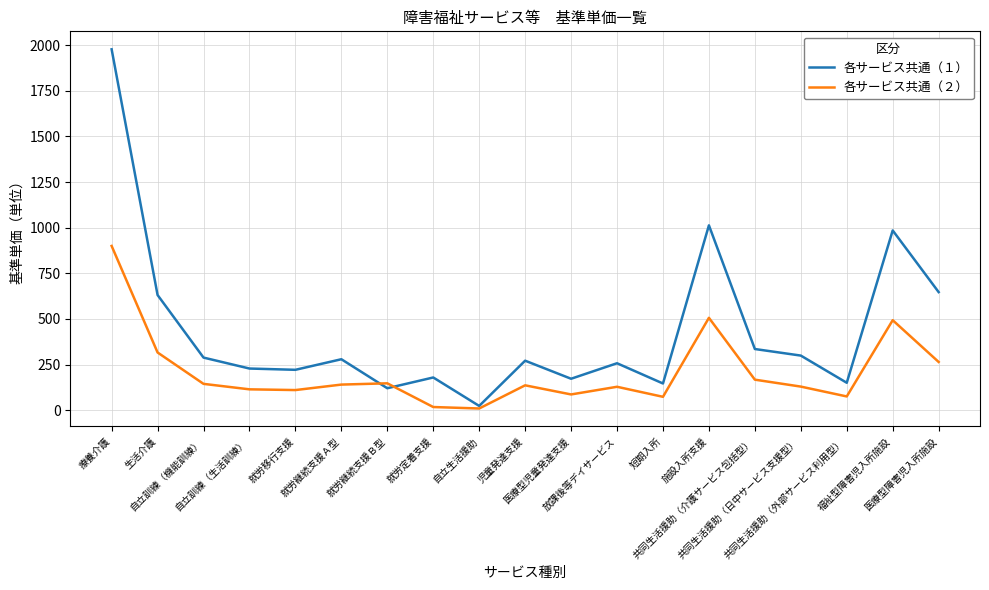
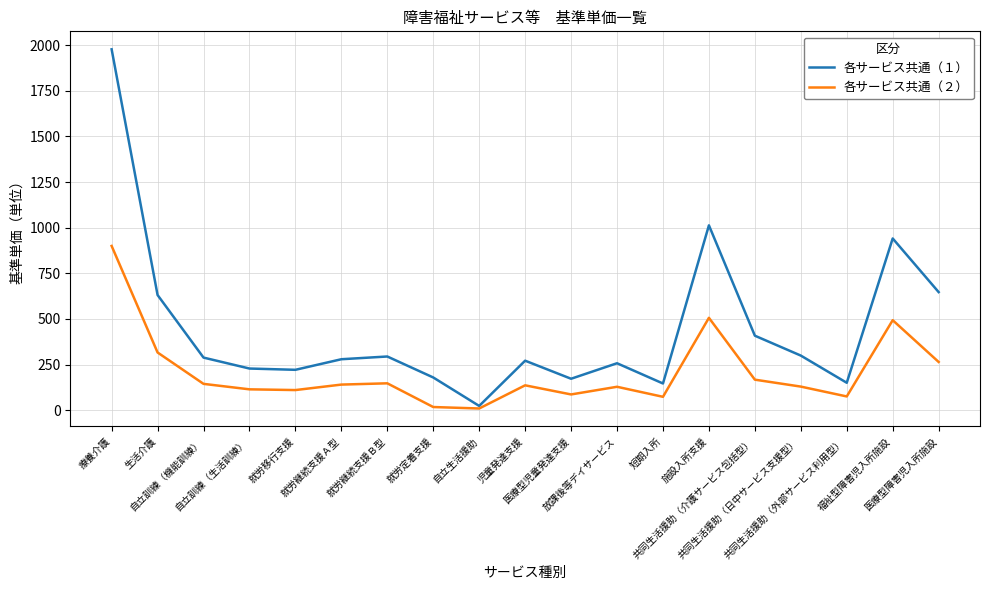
各サービス共通（１）, 就労継続支援Ｂ型: 120 -> 290
各サービス共通（１）, 共同生活援助（介護サービス包括型）: 340 -> 410
各サービス共通（１）, 福祉型障害児入所施設: 990 -> 940
